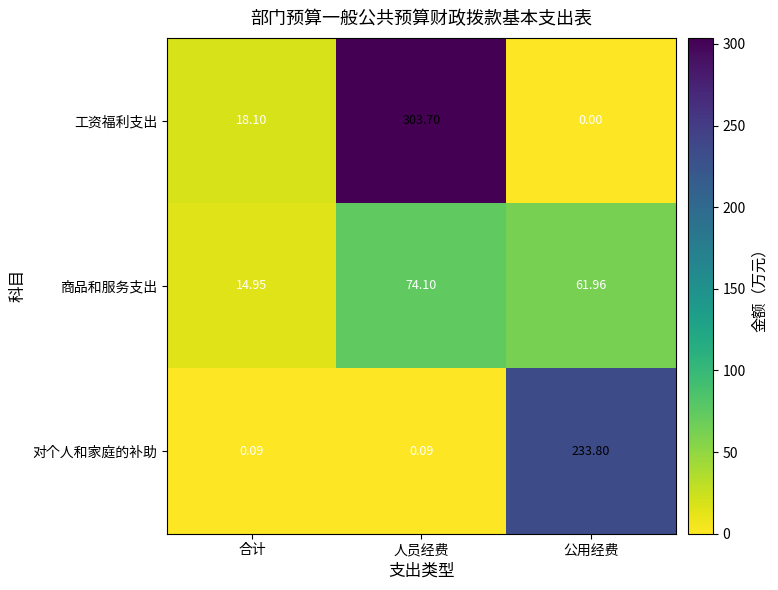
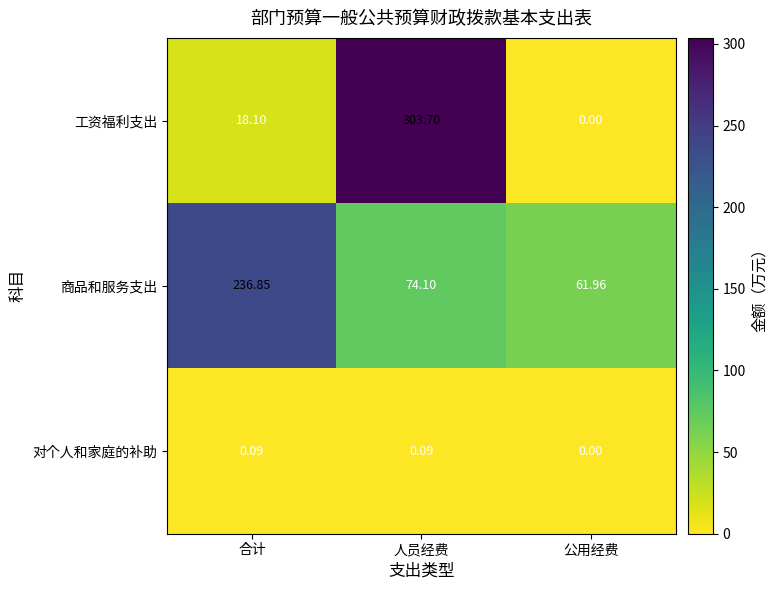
商品和服务支出, 合计: 14.95 -> 236.85
对个人和家庭的补助, 公用经费: 233.80 -> 0.00
